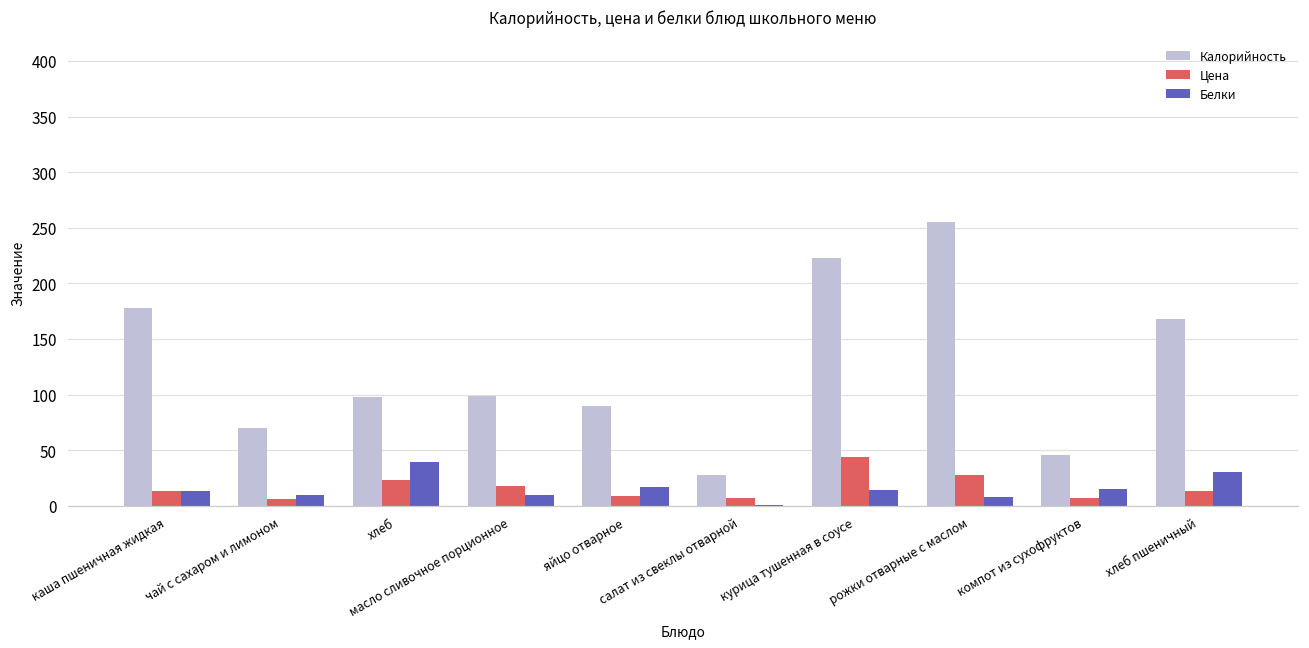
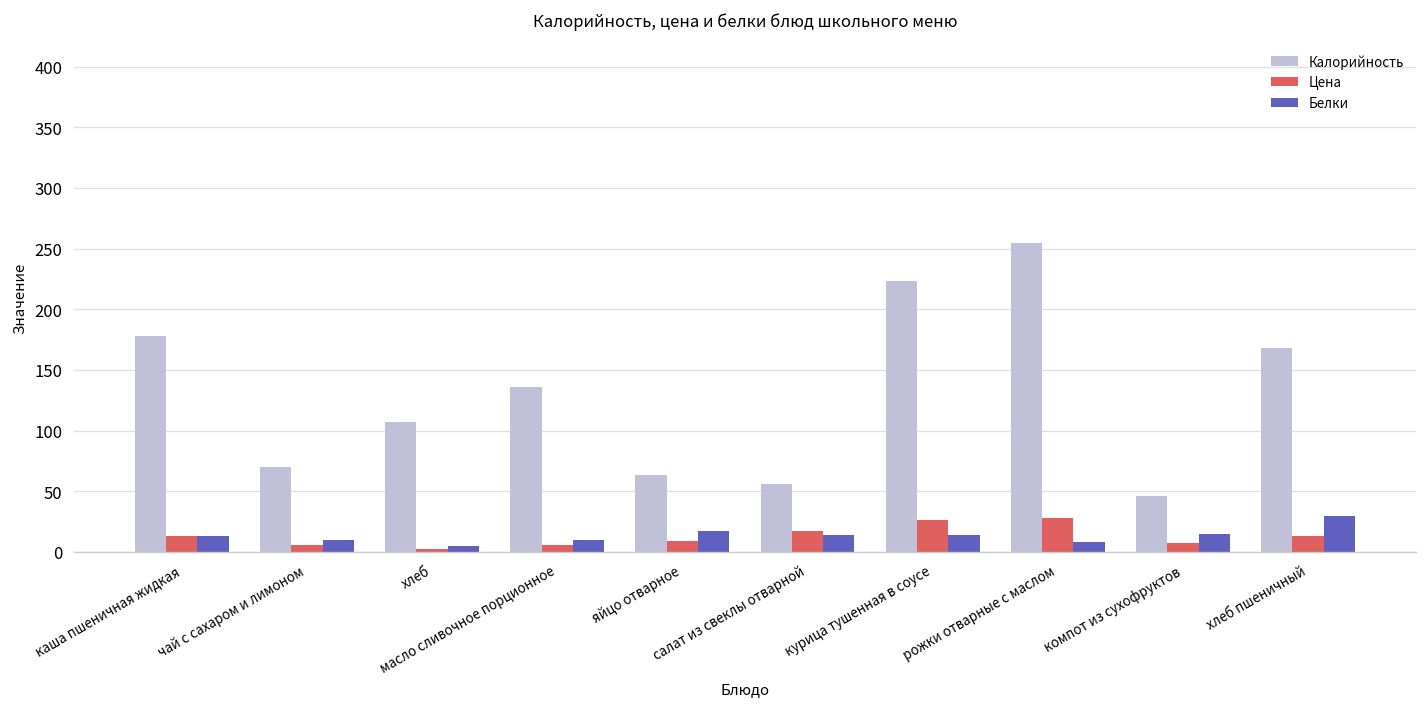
Калорийность, хлеб: 98 -> 107
Цена, хлеб: 23 -> 2
Белки, хлеб: 39 -> 5
Калорийность, масло сливочное порционное: 99 -> 136
Цена, масло сливочное порционное: 18 -> 6
Калорийность, яйцо отварное: 90 -> 63
Калорийность, салат из свеклы отварной: 28 -> 56
Цена, салат из свеклы отварной: 7 -> 17
Белки, салат из свеклы отварной: 1 -> 14
Цена, курица тушенная в соусе: 44 -> 26
